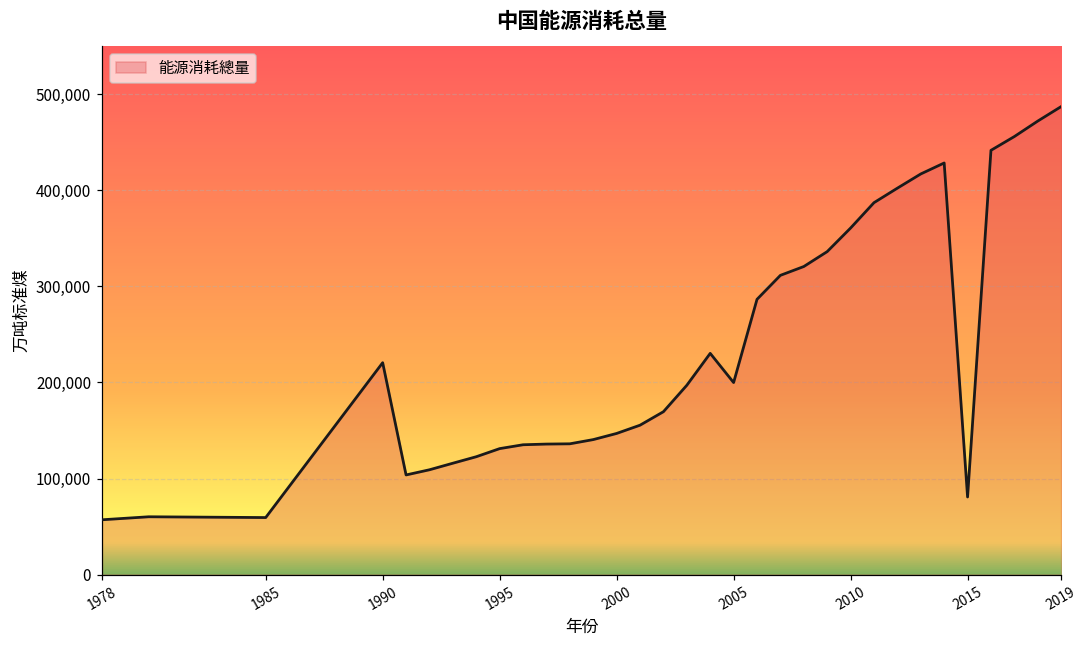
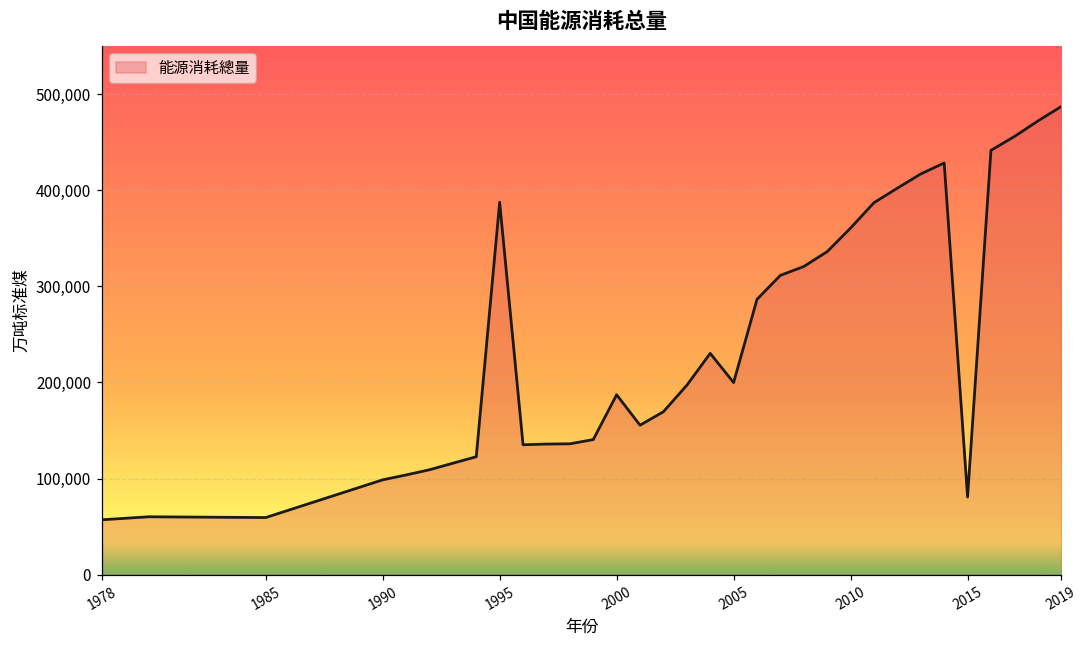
1990: 220,000 -> 100,000
1995: 130,000 -> 390,000
2000: 150,000 -> 190,000
